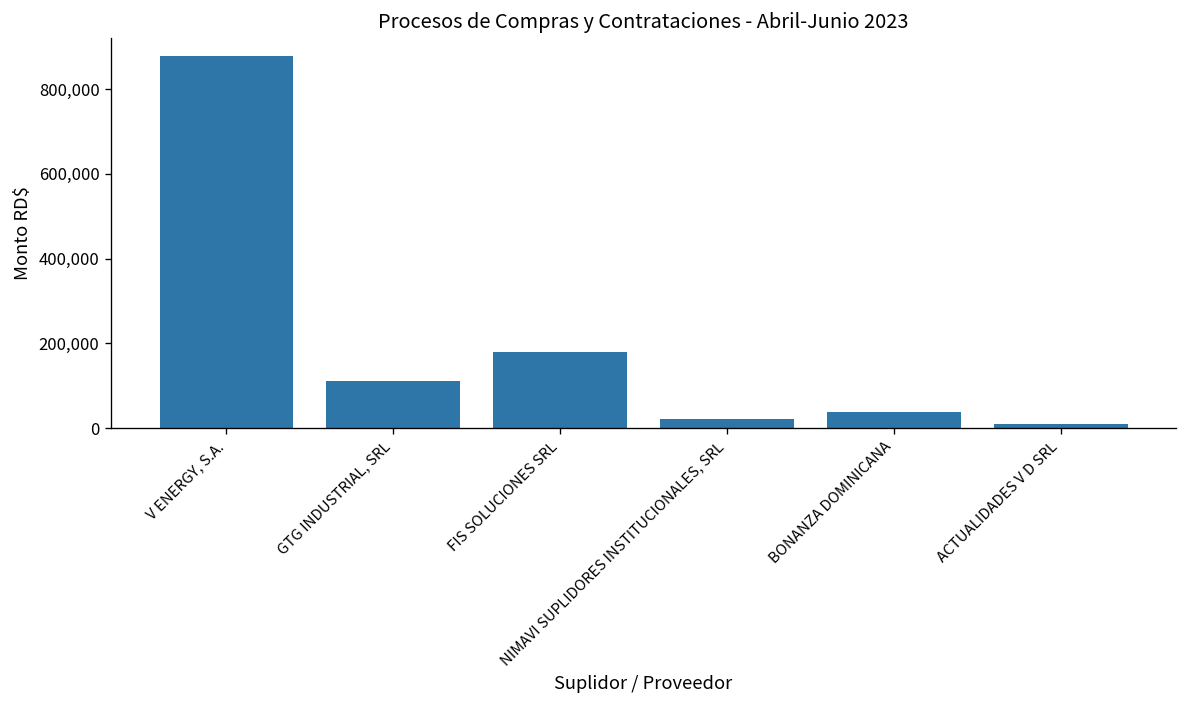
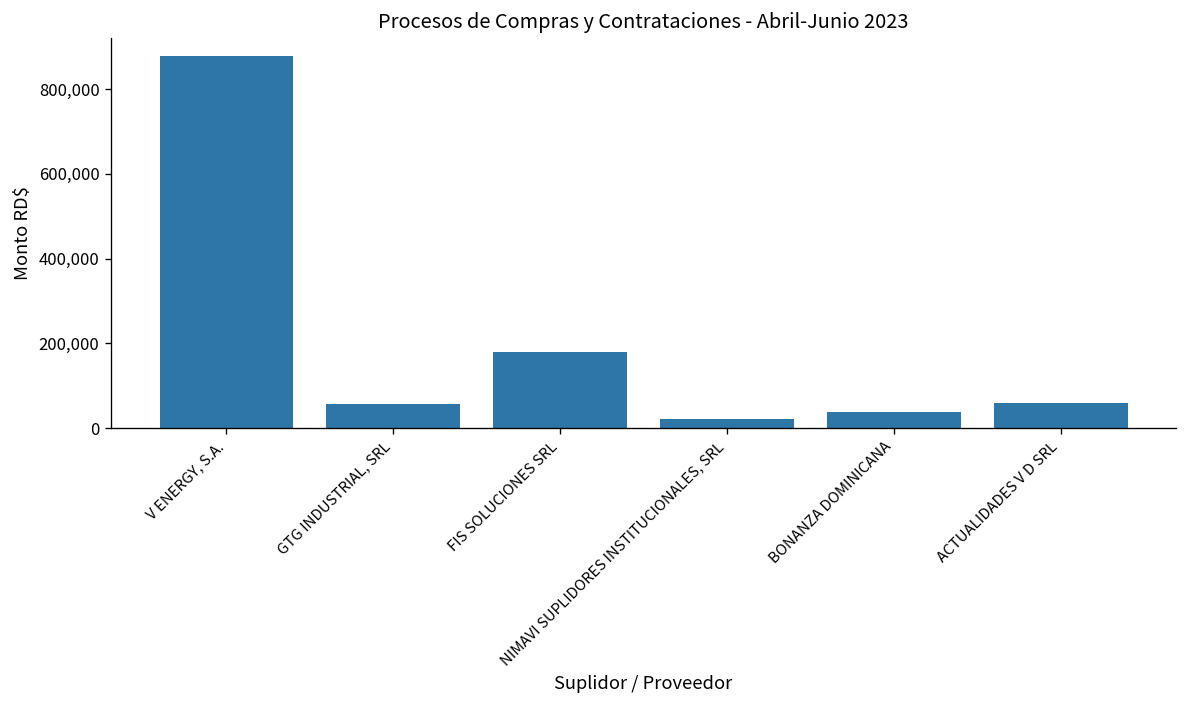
GTG INDUSTRIAL, SRL: 110,000 -> 60,000
ACTUALIDADES V D SRL: 10,000 -> 60,000
